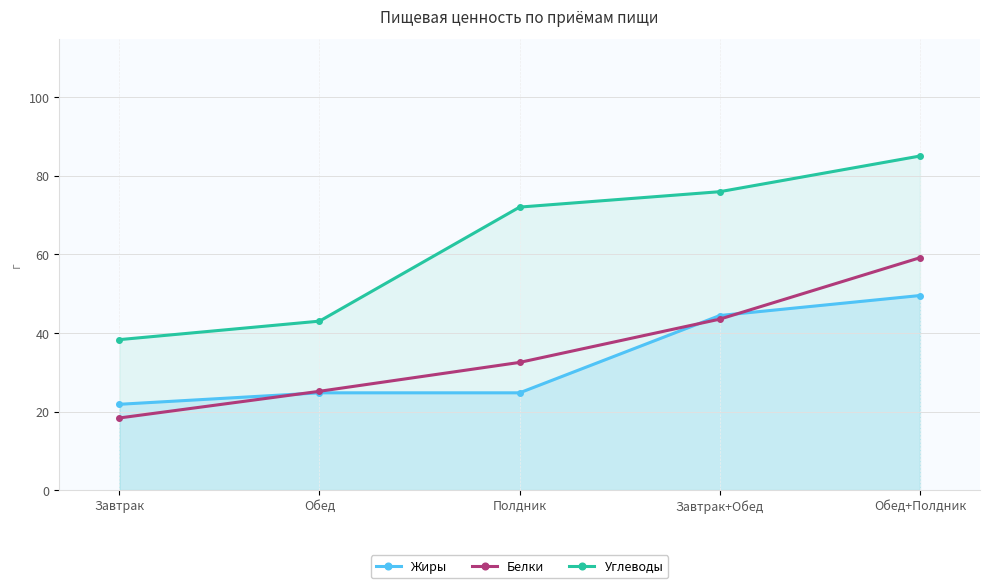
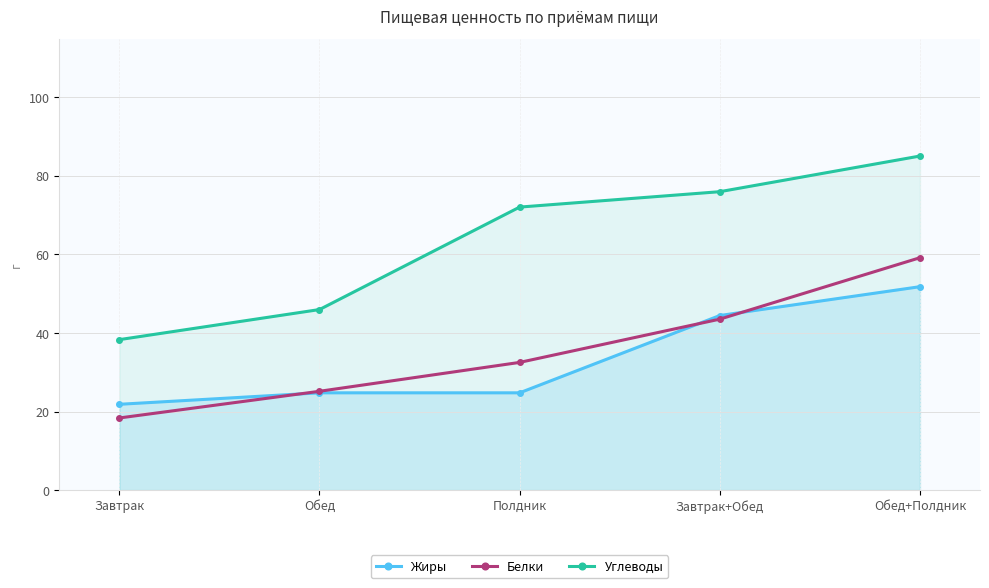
Углеводы, Обед: 43 -> 46
Жиры, Обед+Полдник: 50 -> 52
